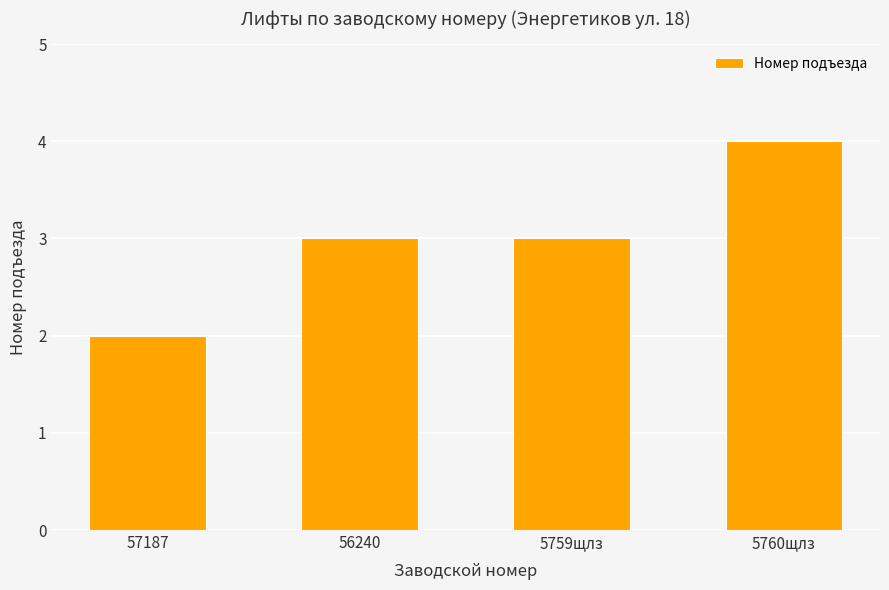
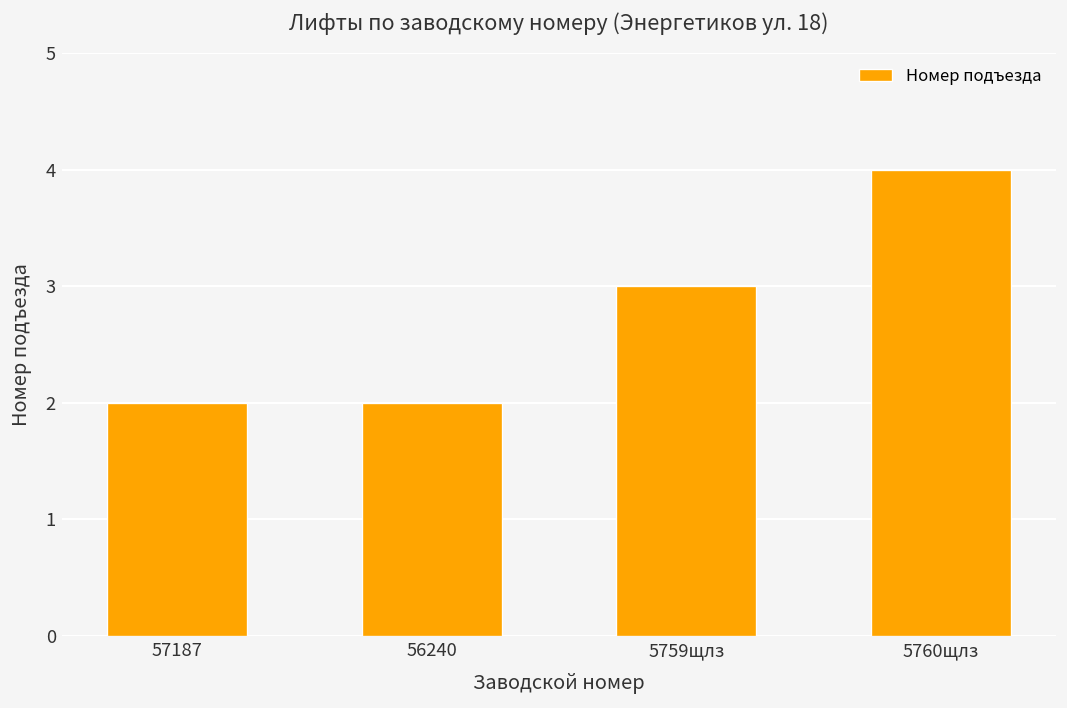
56240: 3 -> 2
